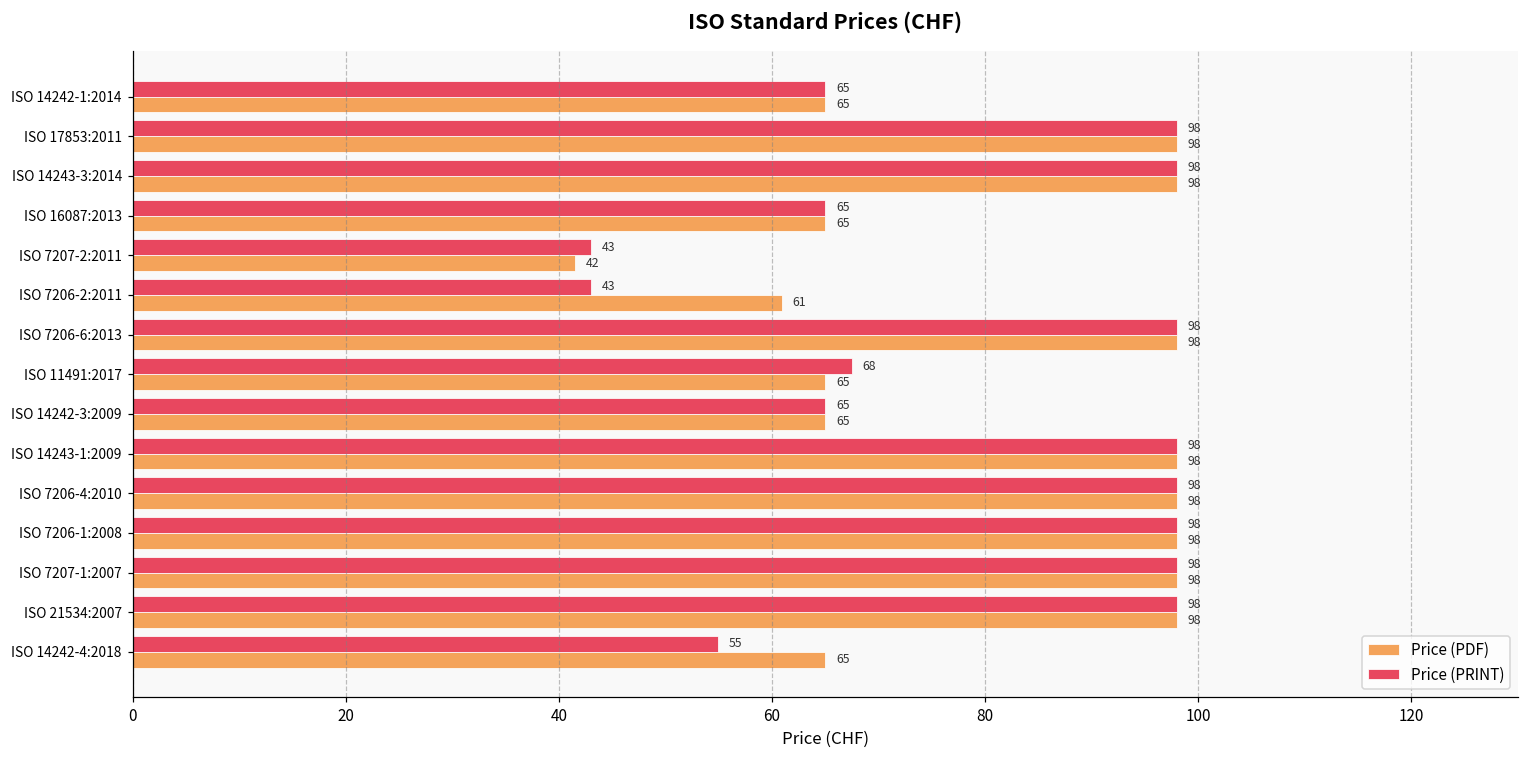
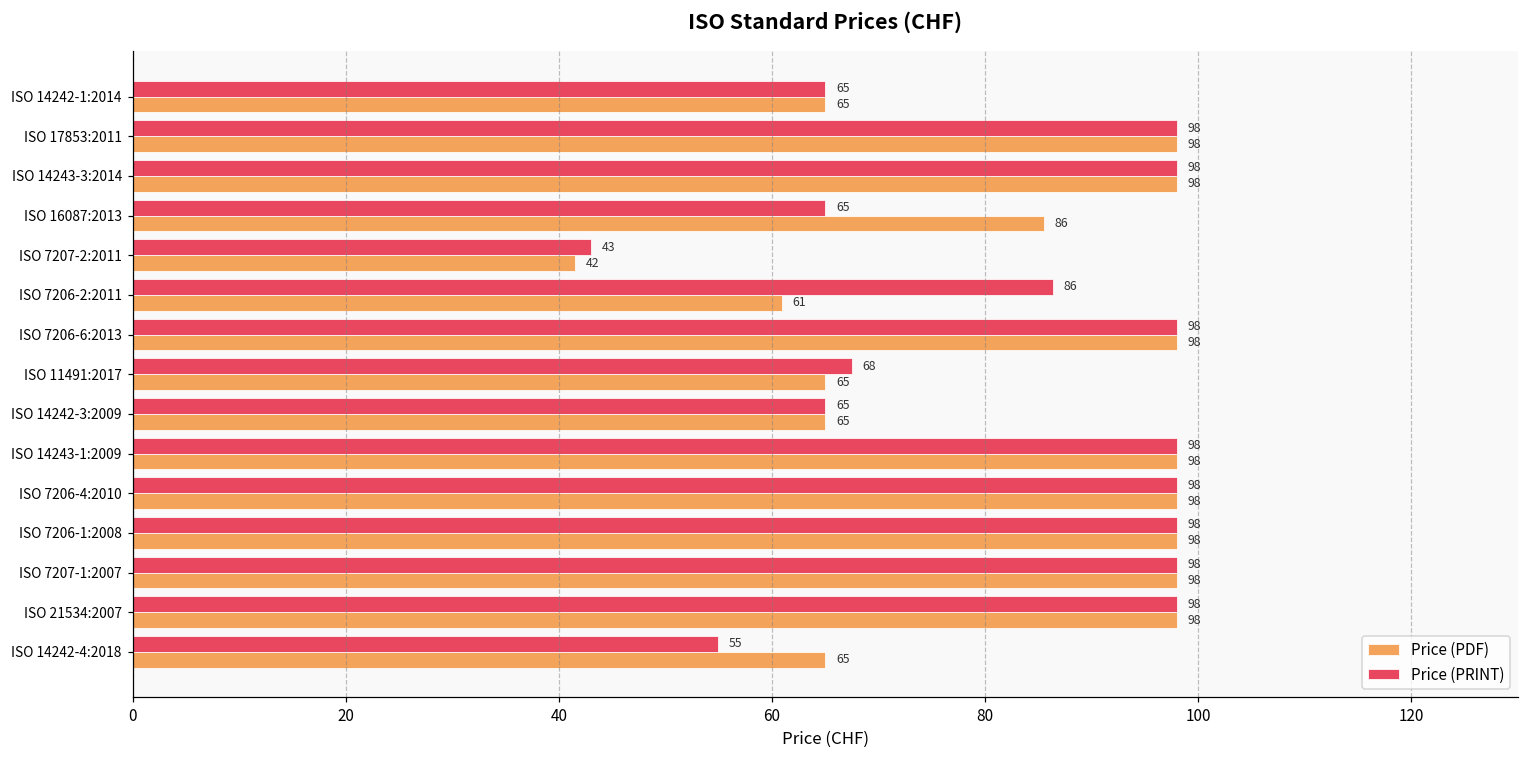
Price (PDF), ISO 16087:2013: 65 -> 86
Price (PRINT), ISO 7206-2:2011: 43 -> 86
